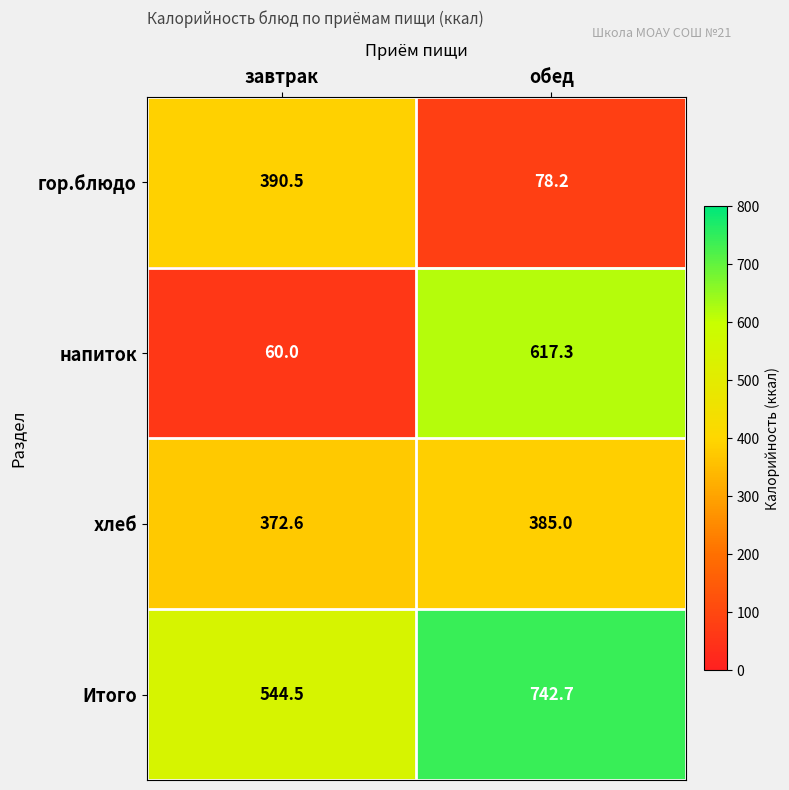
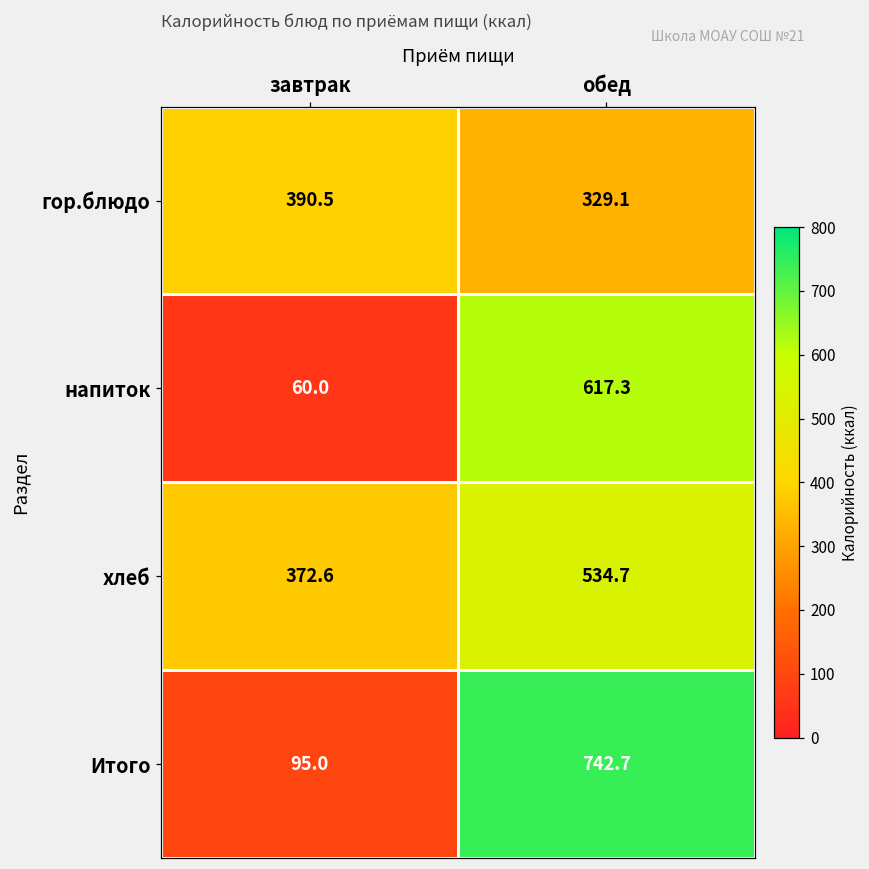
гор.блюдо, обед: 78.2 -> 329.1
хлеб, обед: 385.0 -> 534.7
Итого, завтрак: 544.5 -> 95.0
